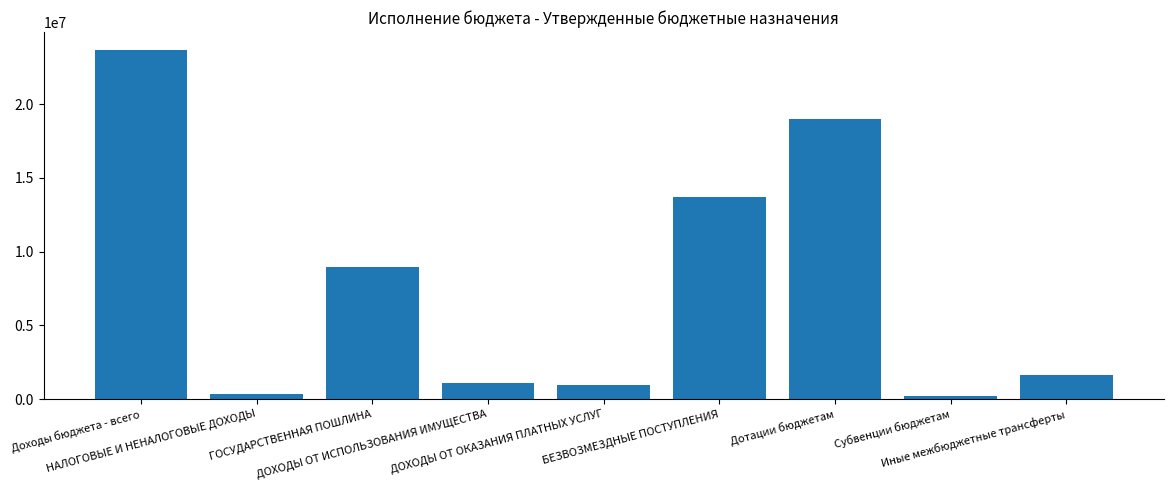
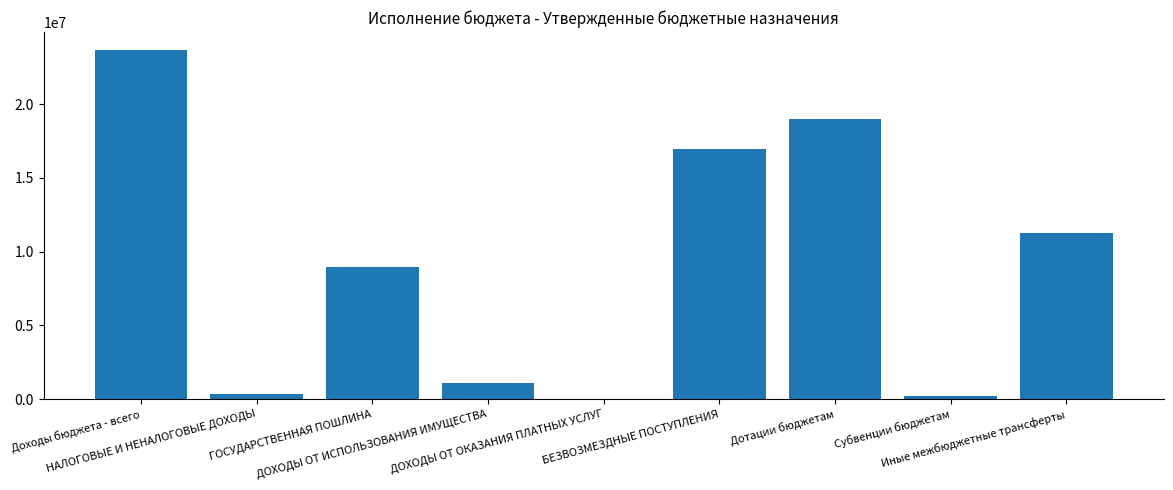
ДОХОДЫ ОТ ОКАЗАНИЯ ПЛАТНЫХ УСЛУГ: 1000000 -> 0
БЕЗВОЗМЕЗДНЫЕ ПОСТУПЛЕНИЯ: 13700000 -> 17000000
Иные межбюджетные трансферты: 1600000 -> 11200000
